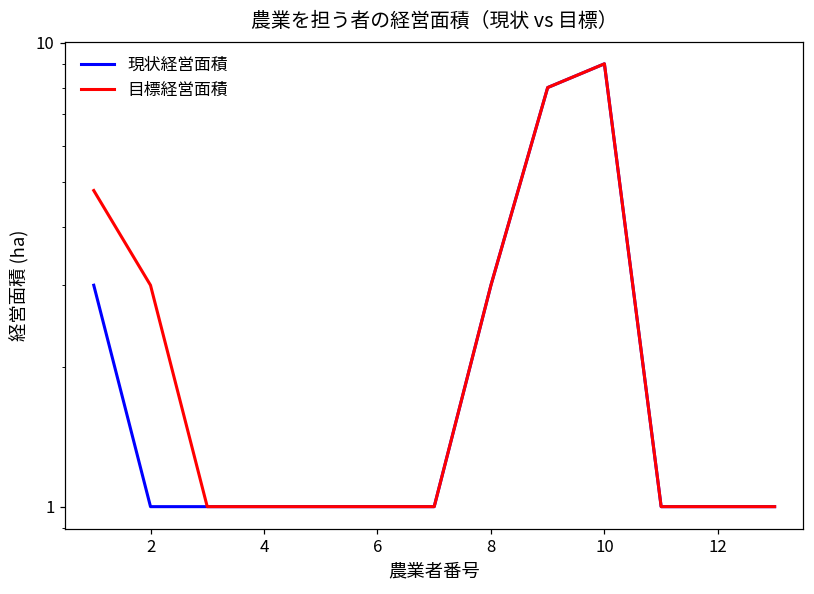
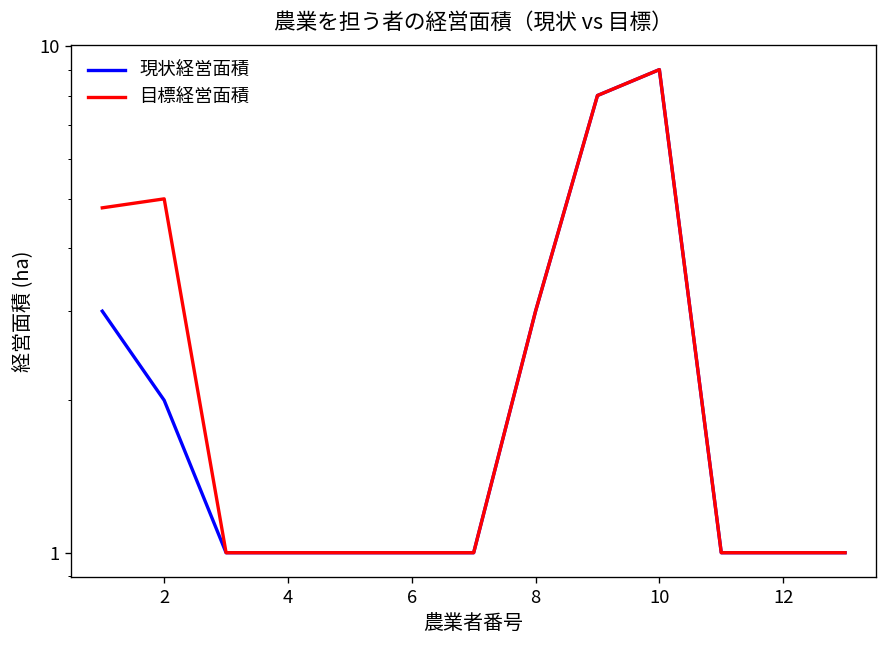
現状経営面積, 2: 1 -> 2
目標経営面積, 2: 3 -> 5
